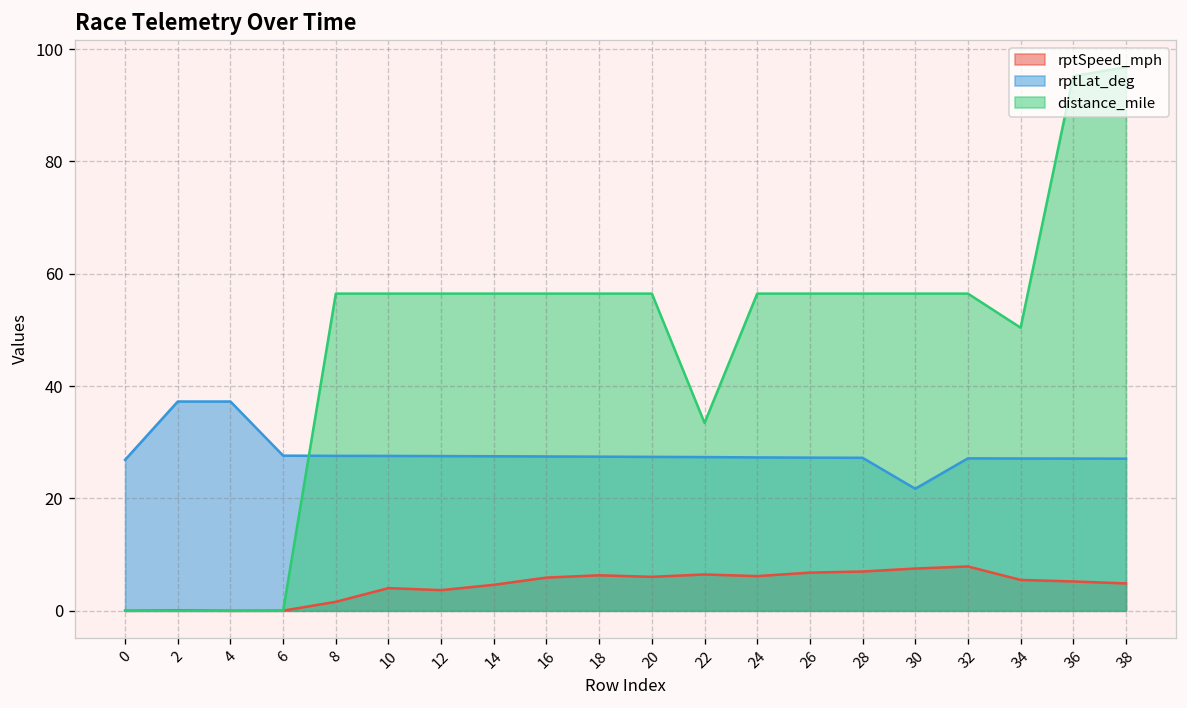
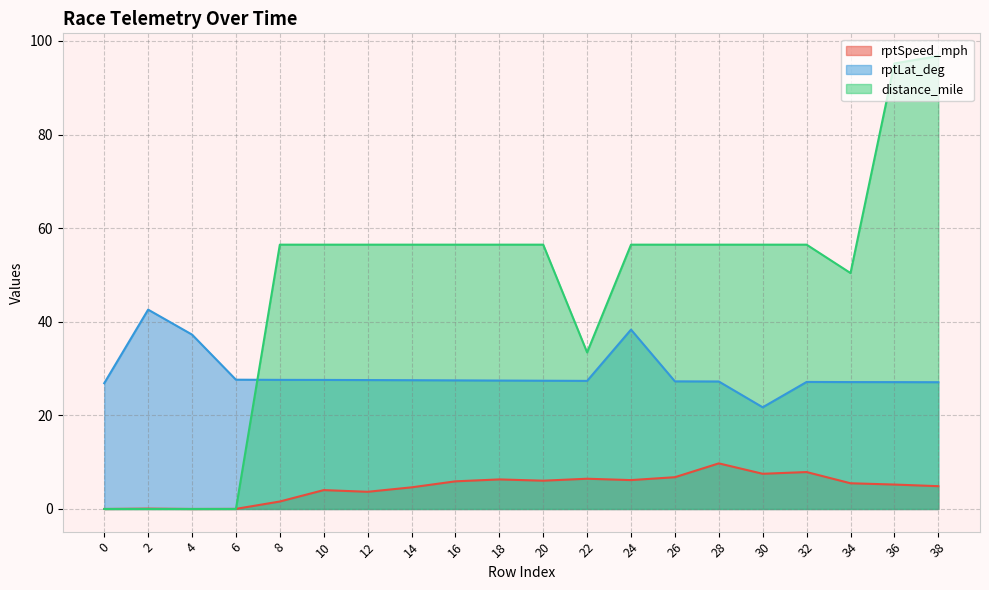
rptLat_deg, 2: 37 -> 43
rptLat_deg, 24: 27 -> 38
rptSpeed_mph, 28: 7 -> 10
